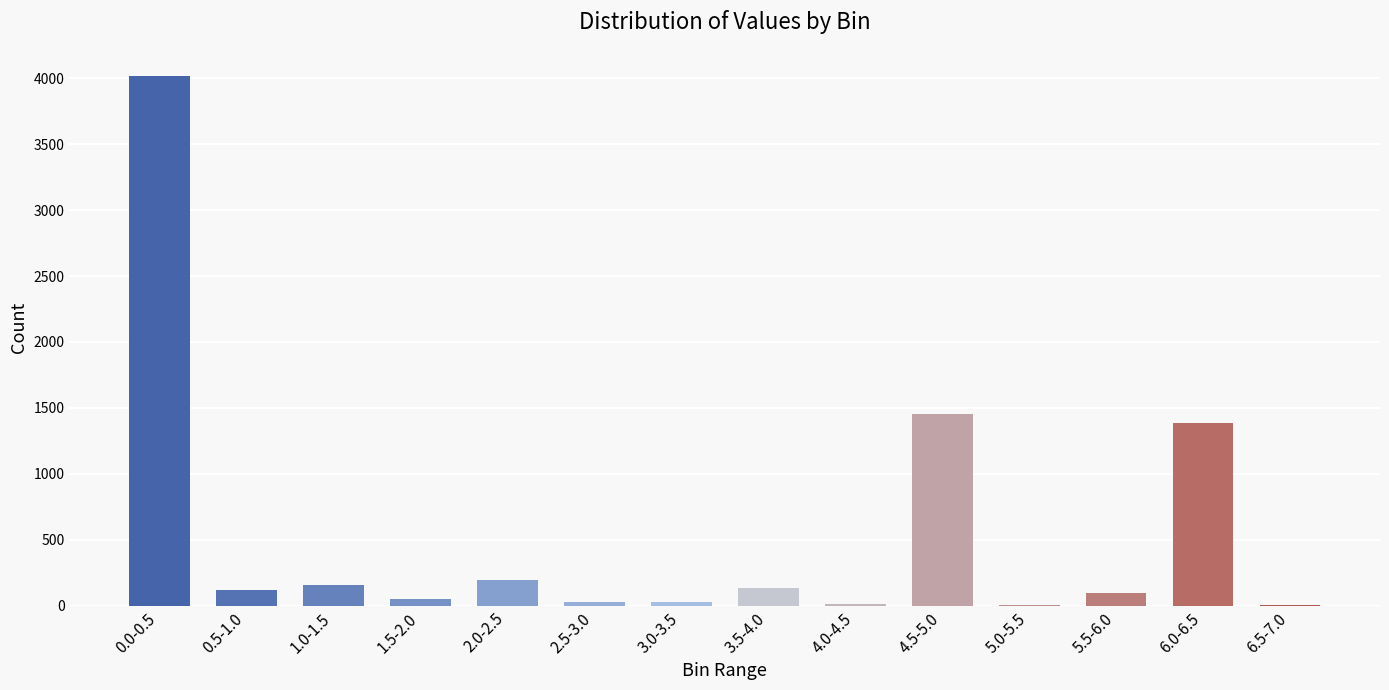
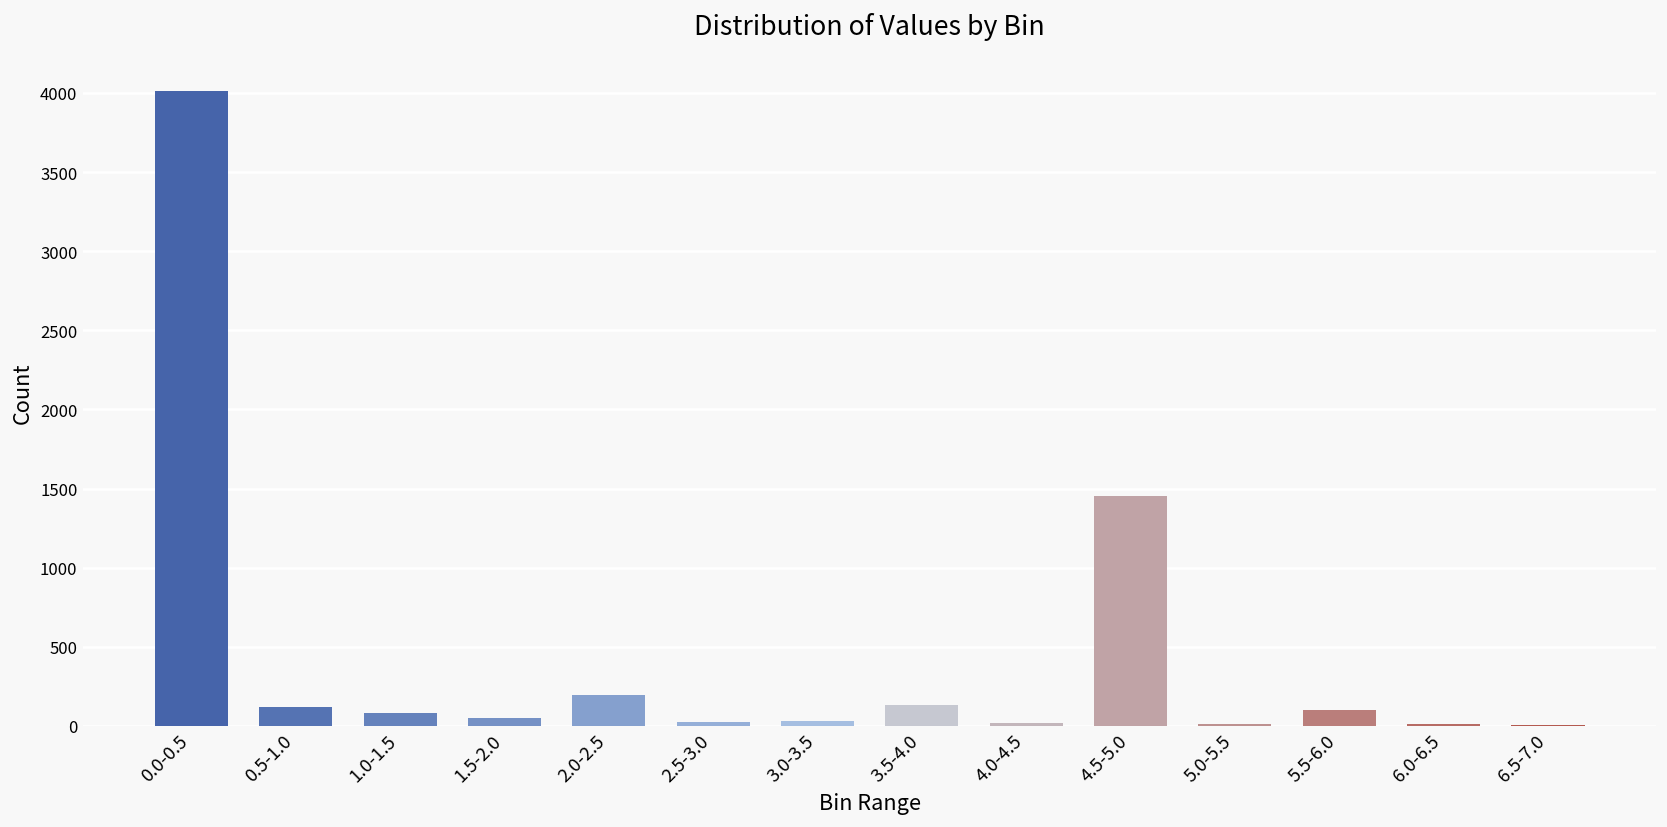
1.0-1.5: 160 -> 80
6.0-6.5: 1380 -> 10
